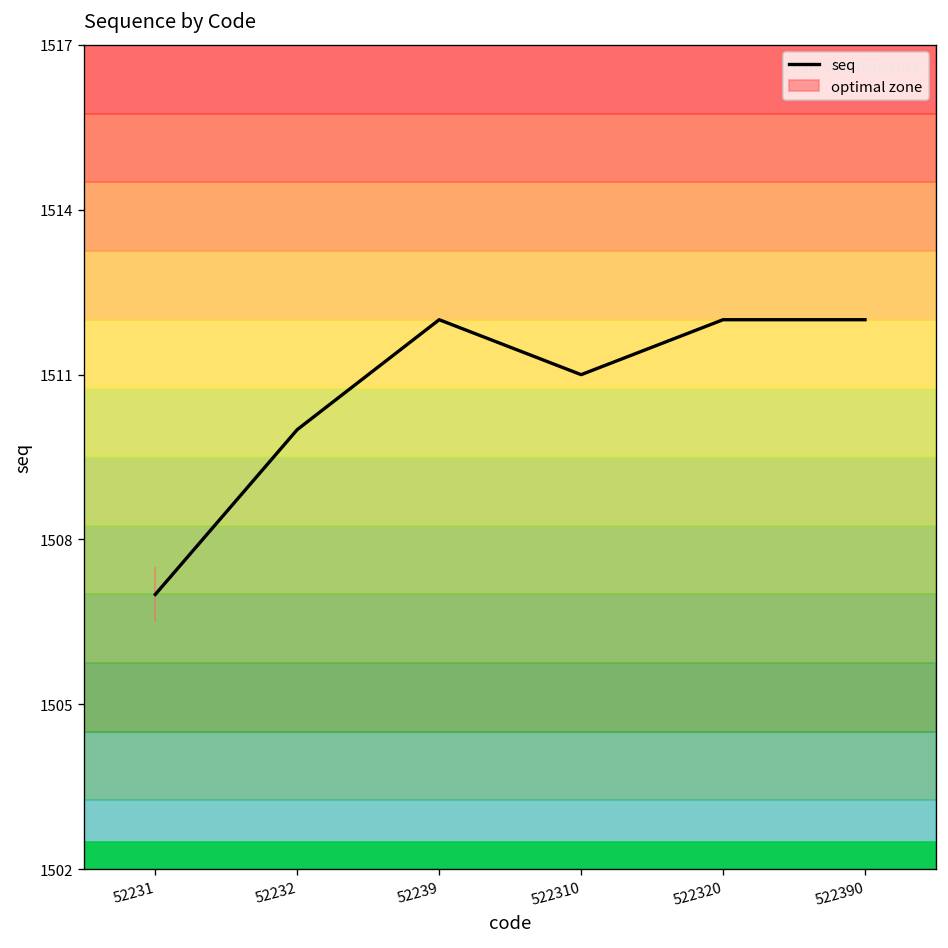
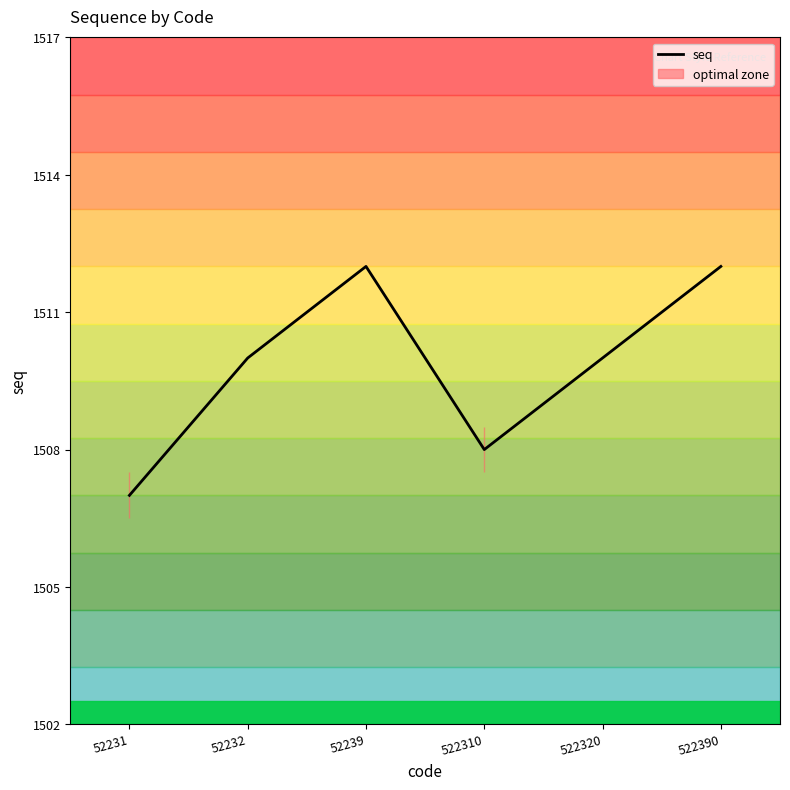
522310: 1511 -> 1508
522320: 1512 -> 1510
